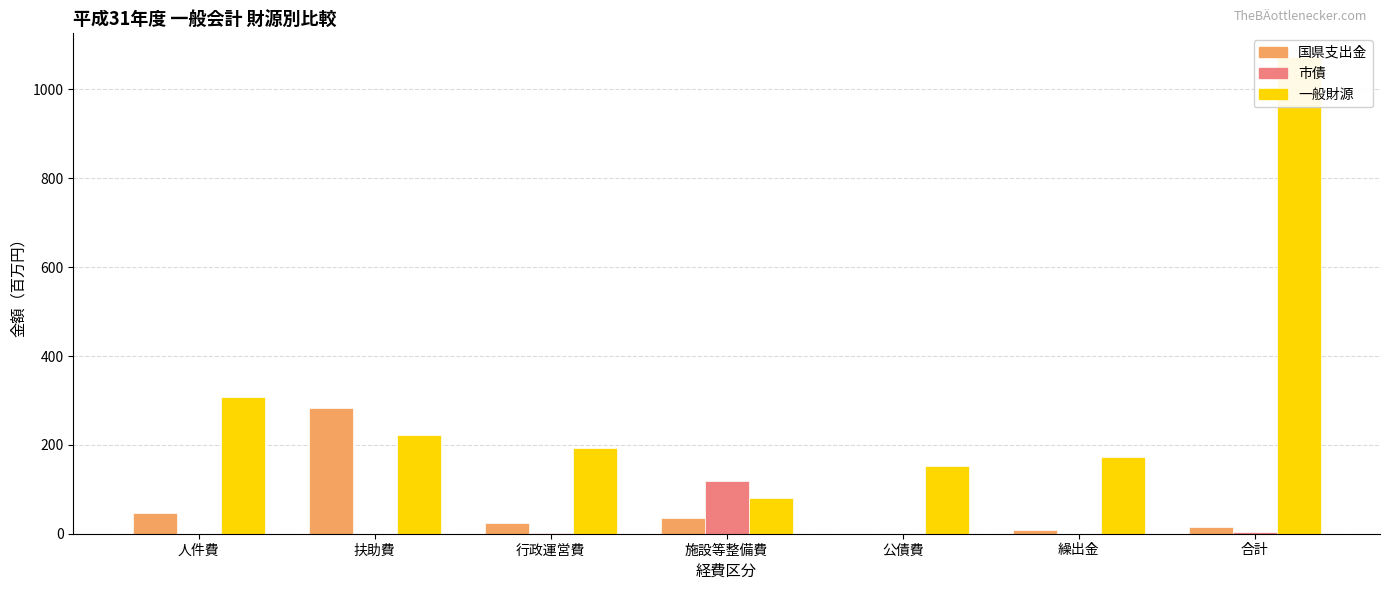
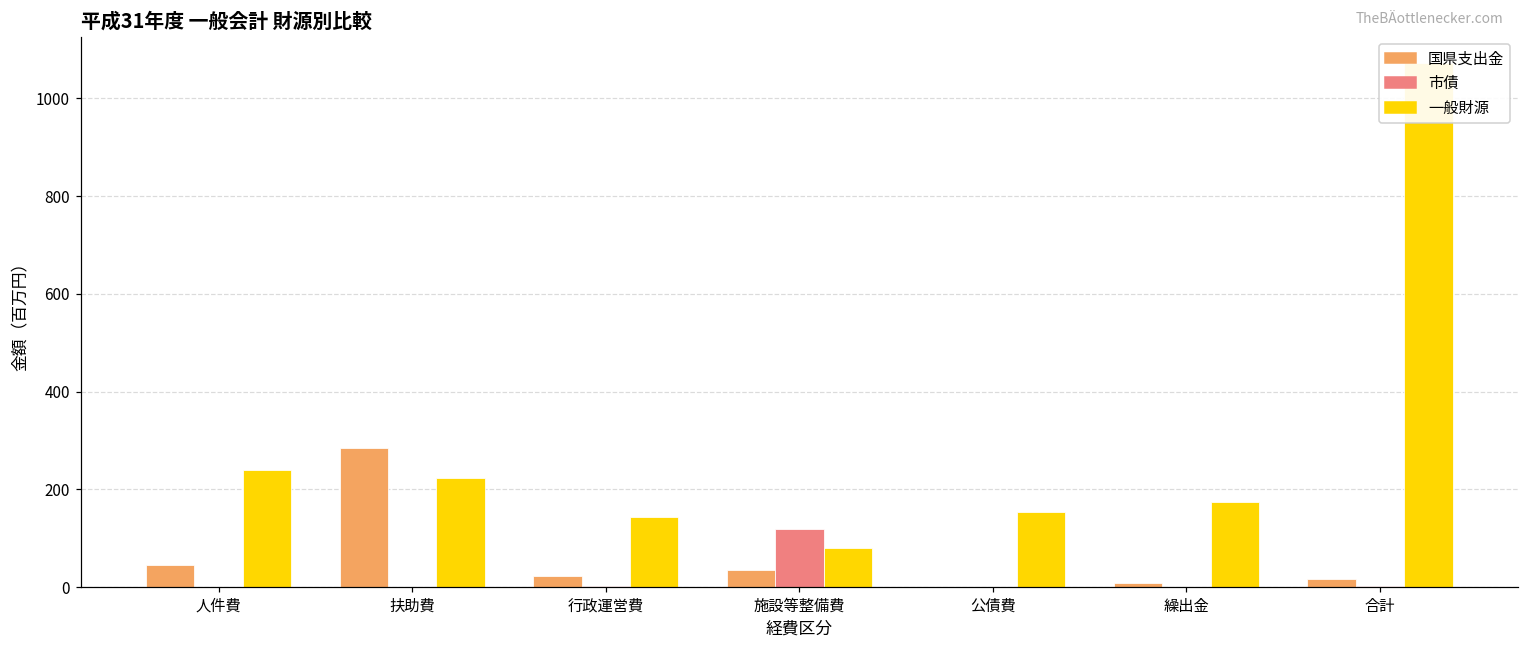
一般財源, 人件費: 310 -> 240
一般財源, 行政運営費: 190 -> 140
